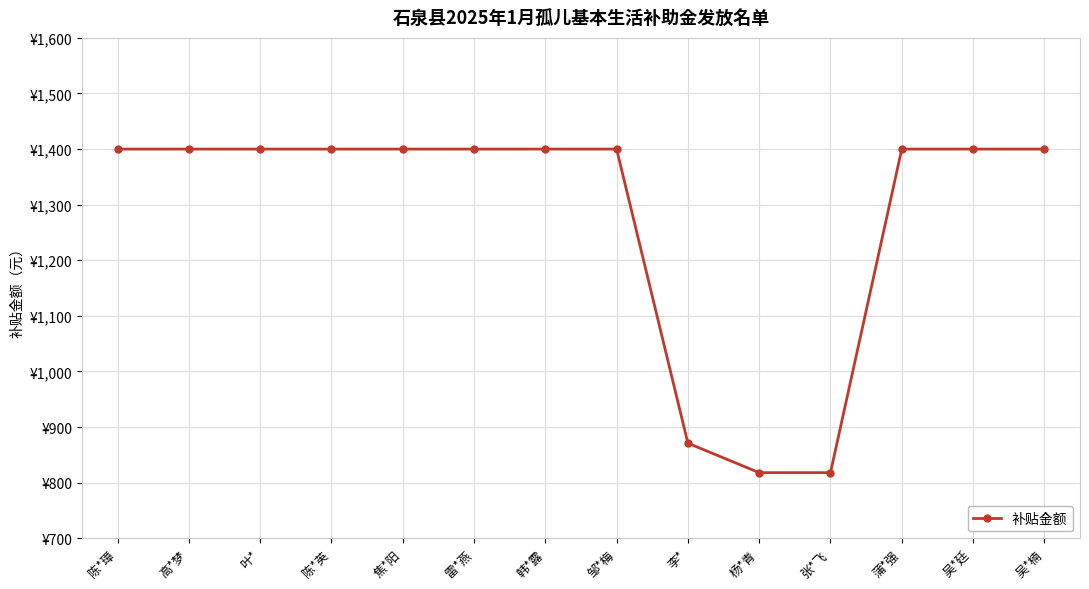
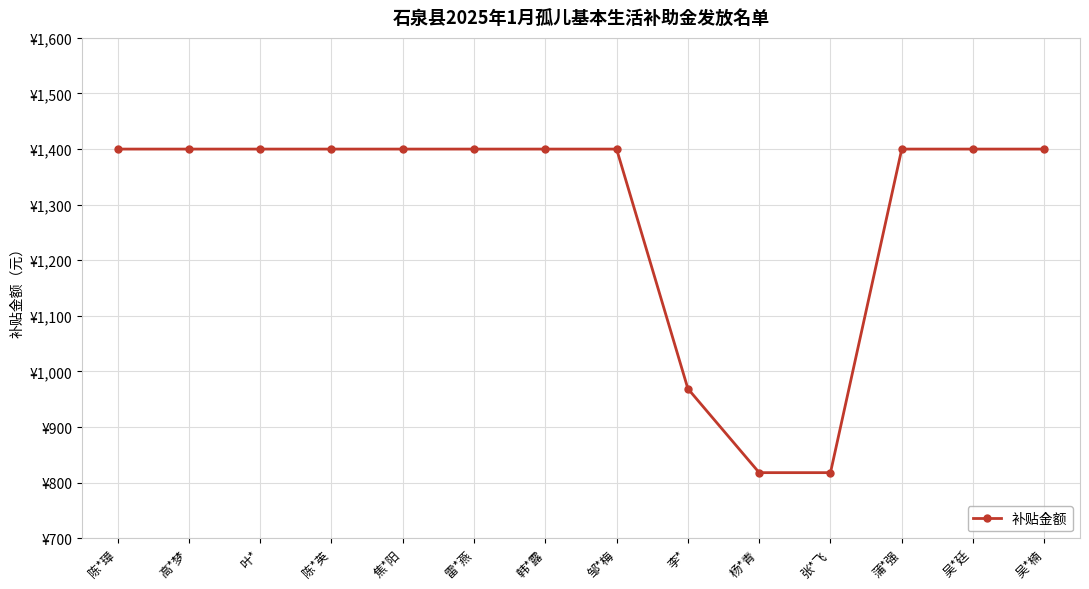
李*: ¥870 -> ¥970
